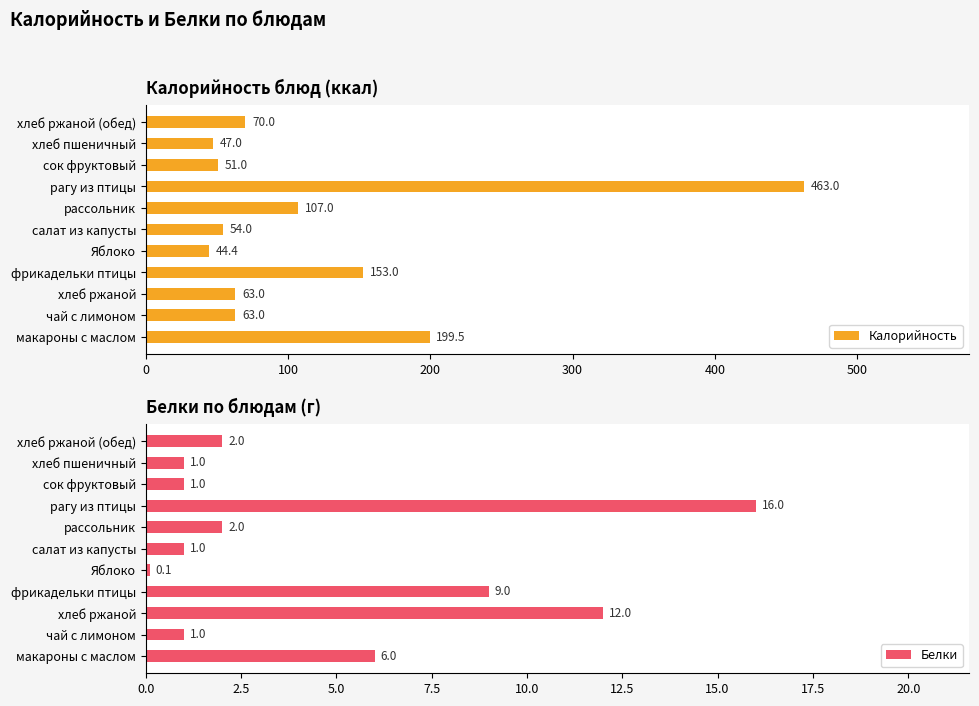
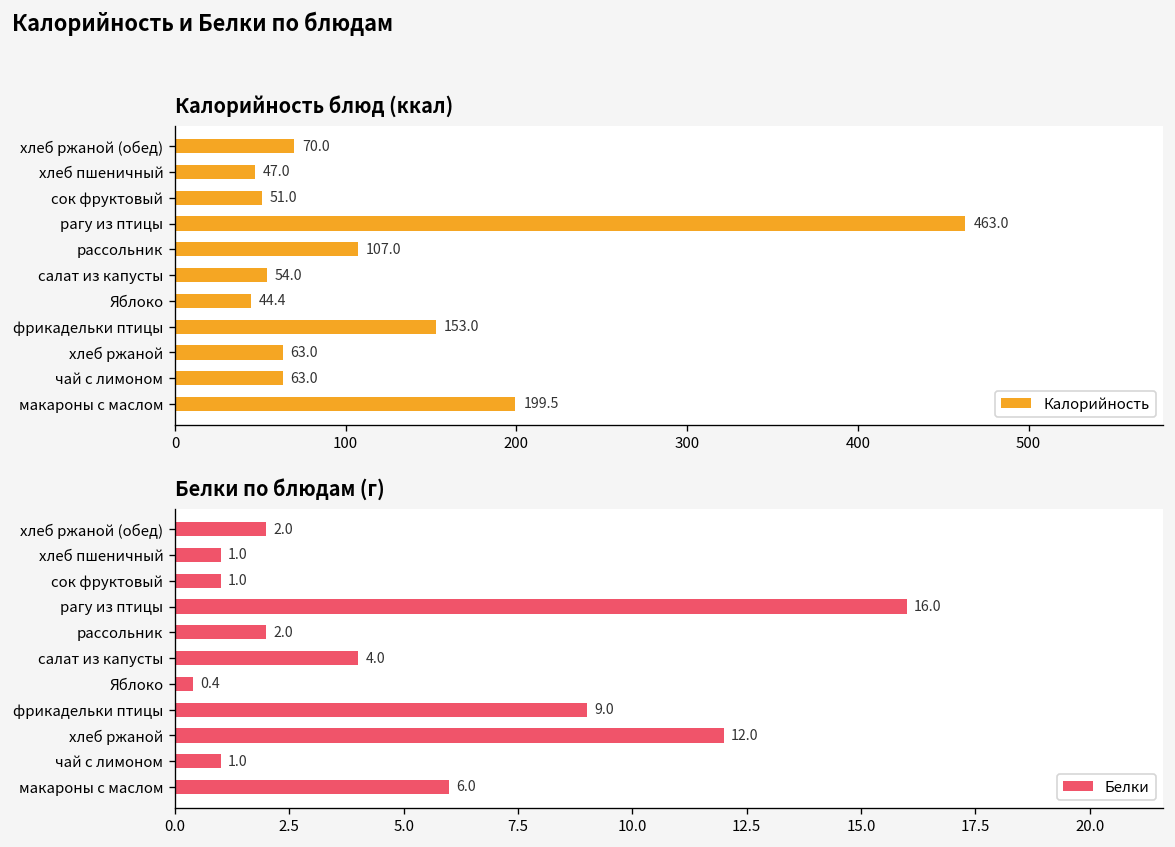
Белки по блюдам (г), салат из капусты: 1.0 -> 4.0
Белки по блюдам (г), Яблоко: 0.1 -> 0.4
